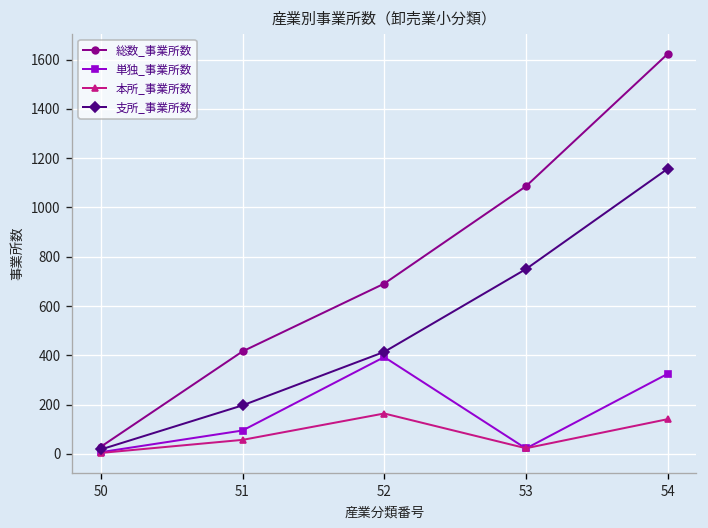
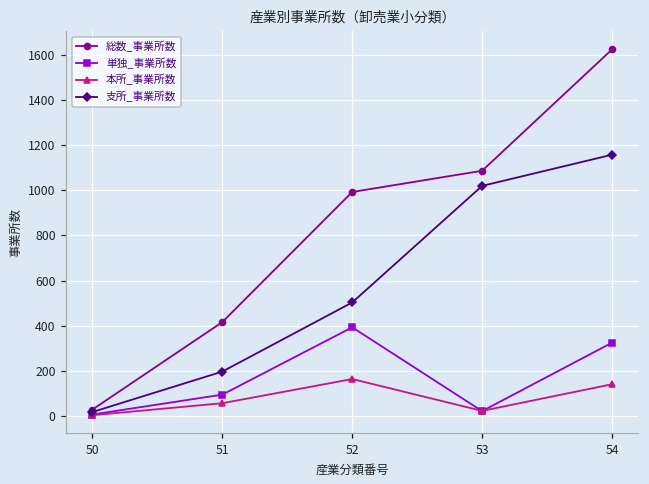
総数_事業所数, 52: 690 -> 990
支所_事業所数, 52: 410 -> 500
支所_事業所数, 53: 750 -> 1020
